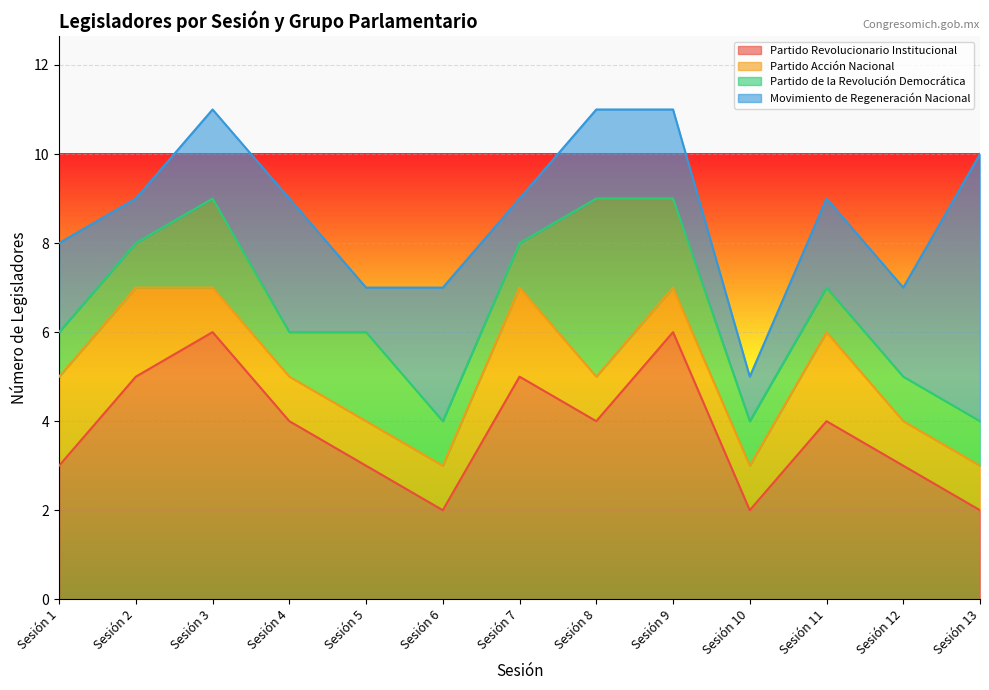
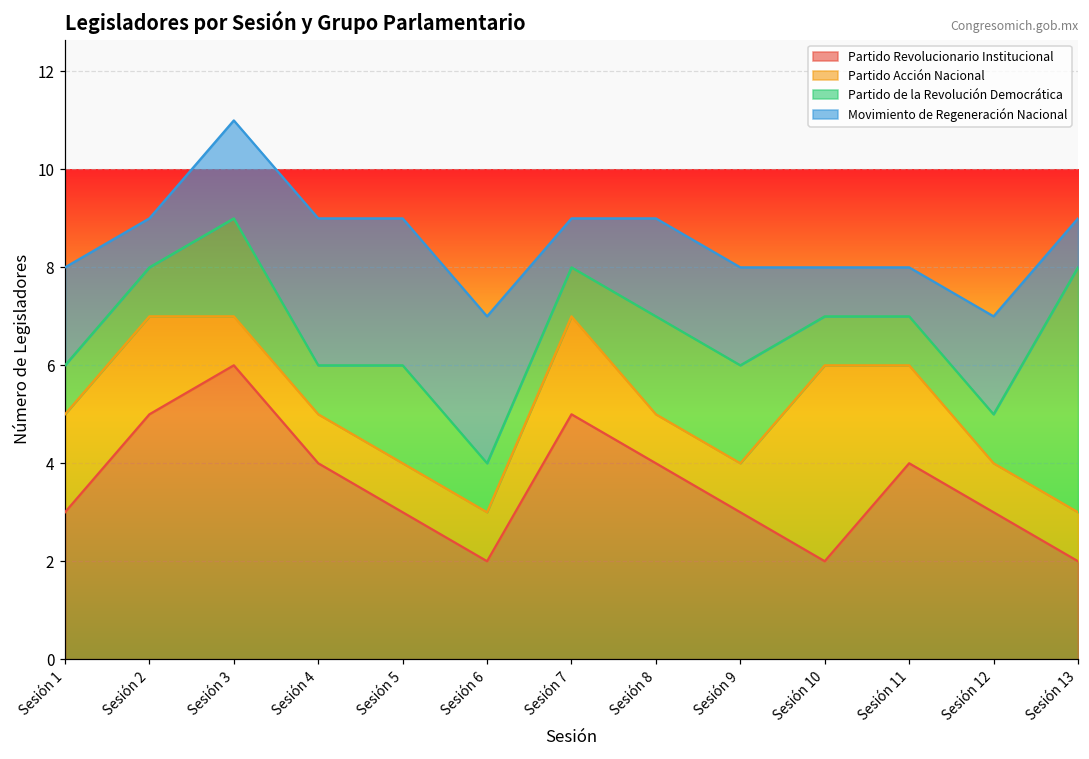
Movimiento de Regeneración Nacional, Sesión 5: 1 -> 3
Partido de la Revolución Democrática, Sesión 8: 4 -> 2
Partido Revolucionario Institucional, Sesión 9: 6 -> 3
Partido Acción Nacional, Sesión 10: 1 -> 4
Movimiento de Regeneración Nacional, Sesión 11: 2 -> 1
Partido de la Revolución Democrática, Sesión 13: 1 -> 5
Movimiento de Regeneración Nacional, Sesión 13: 6 -> 1
